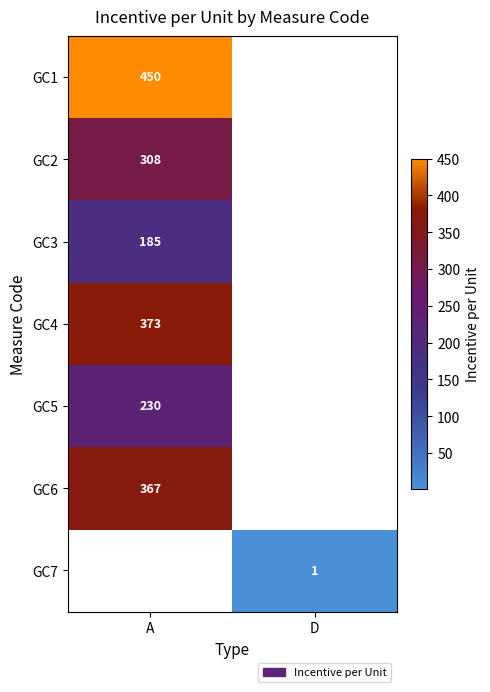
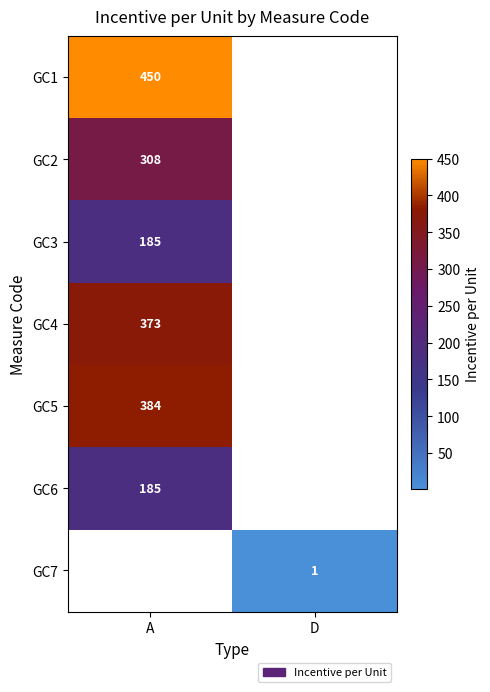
GC5, A: 230 -> 384
GC6, A: 367 -> 185
